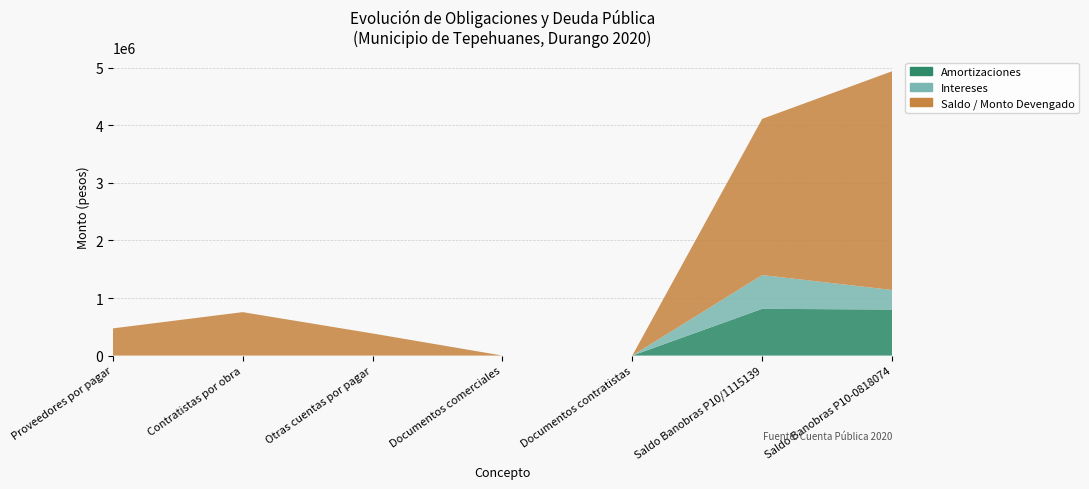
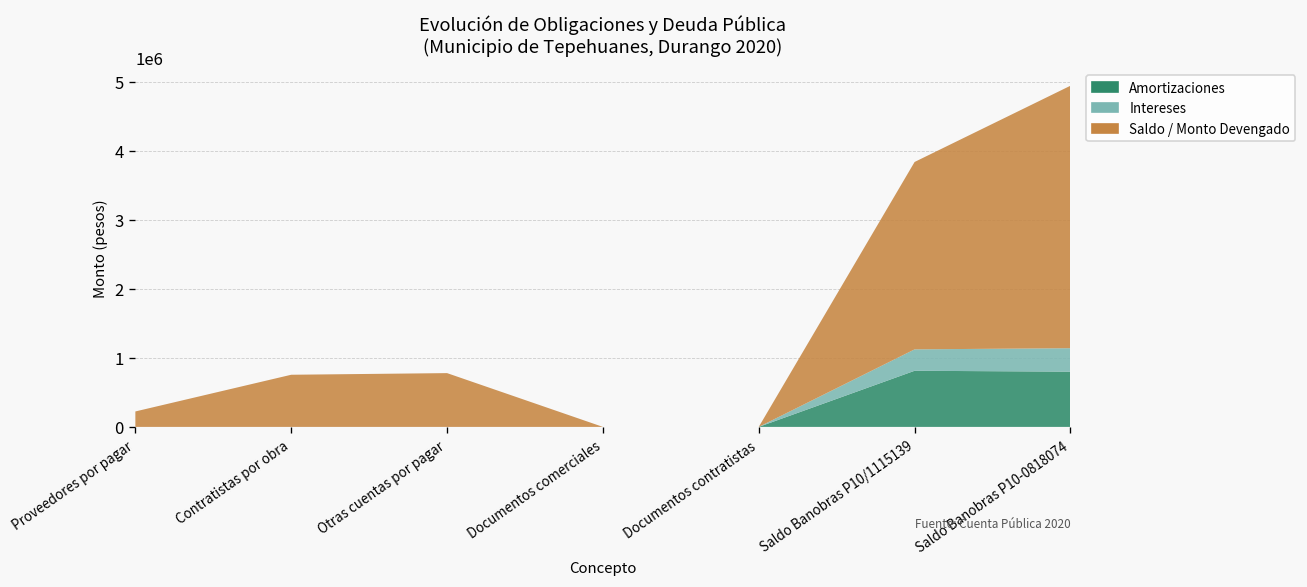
Saldo / Monto Devengado, Proveedores por pagar: 500000 -> 200000
Saldo / Monto Devengado, Otras cuentas por pagar: 400000 -> 800000
Intereses, Saldo Banobras P10/1115139: 600000 -> 300000
